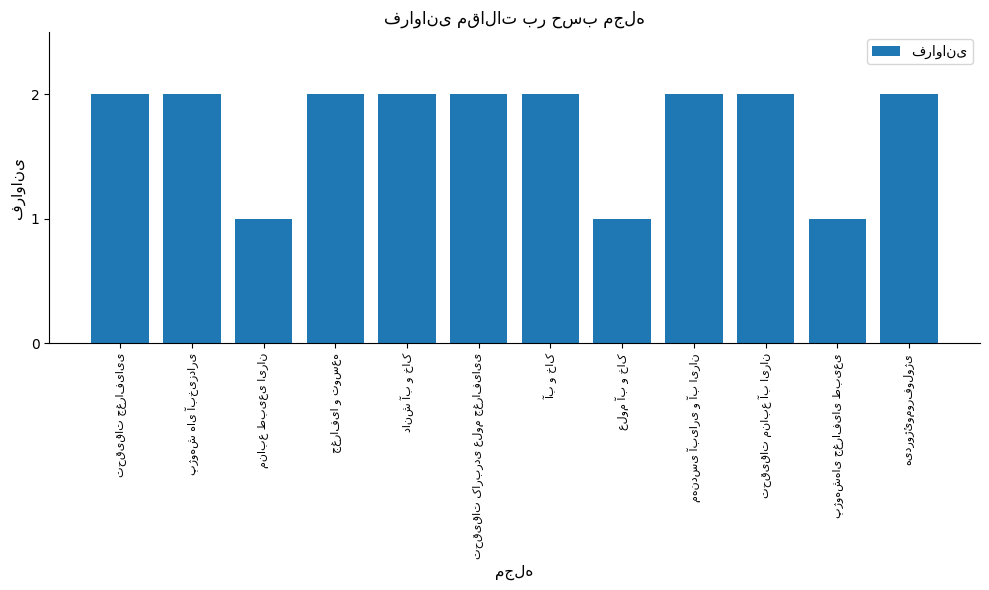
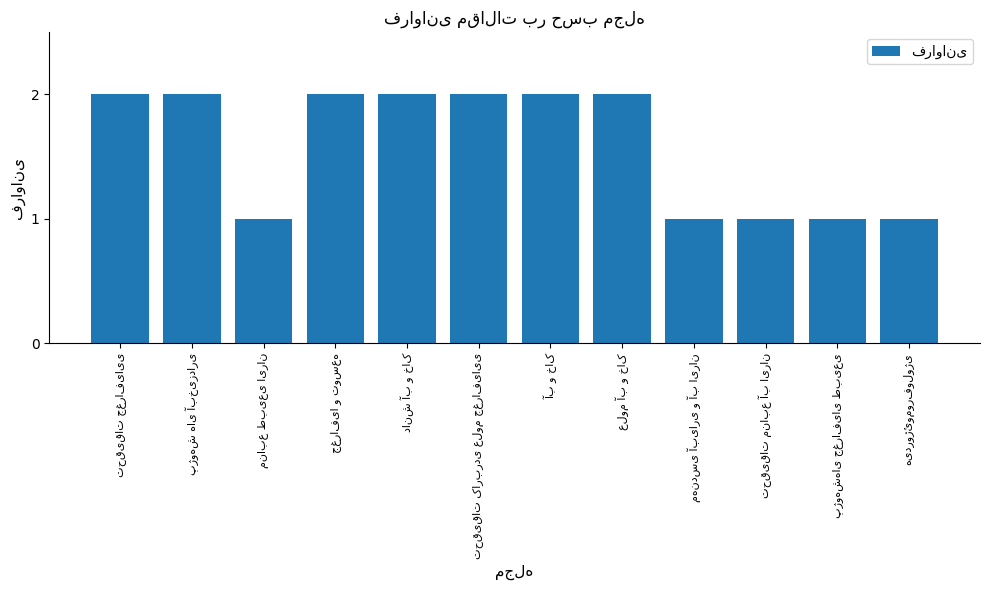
علوم آب و خاک: 1 -> 2
مهندسی آبیاری و آب ایران: 2 -> 1
تحقیقات منابع آب ایران: 2 -> 1
هیدروژئومورفولوژی: 2 -> 1
